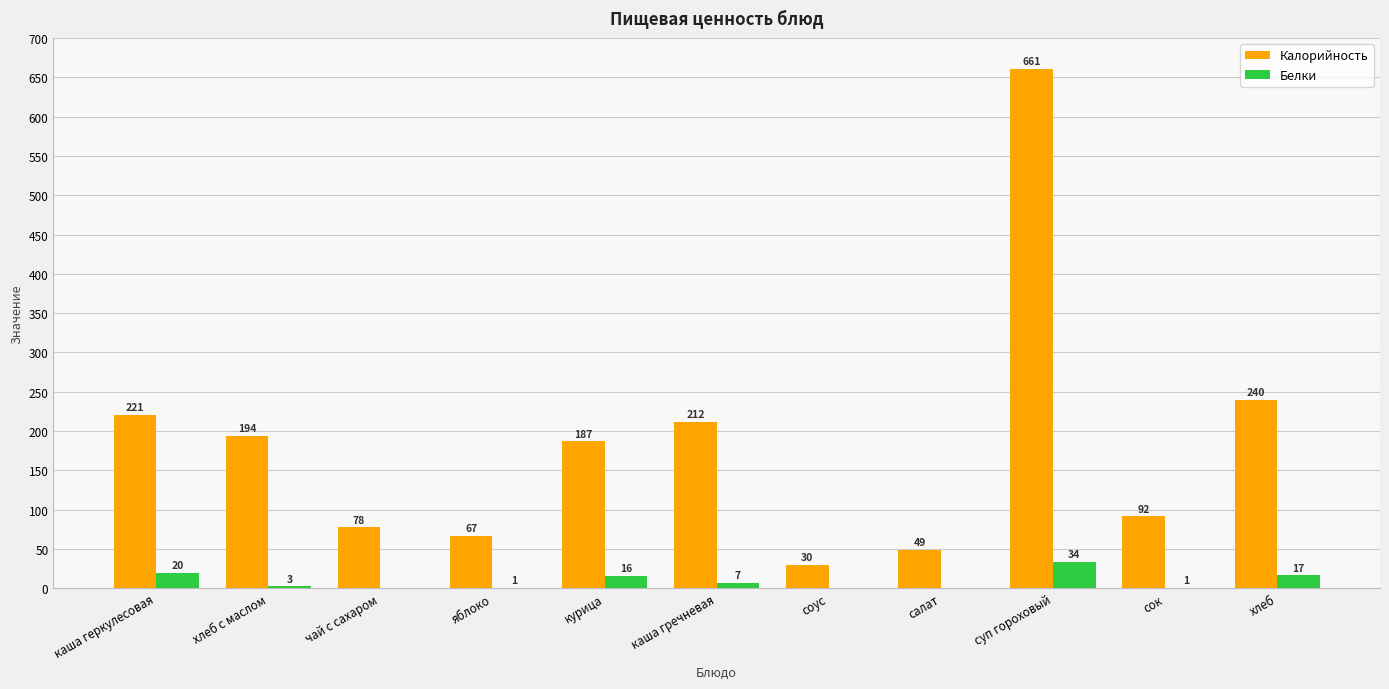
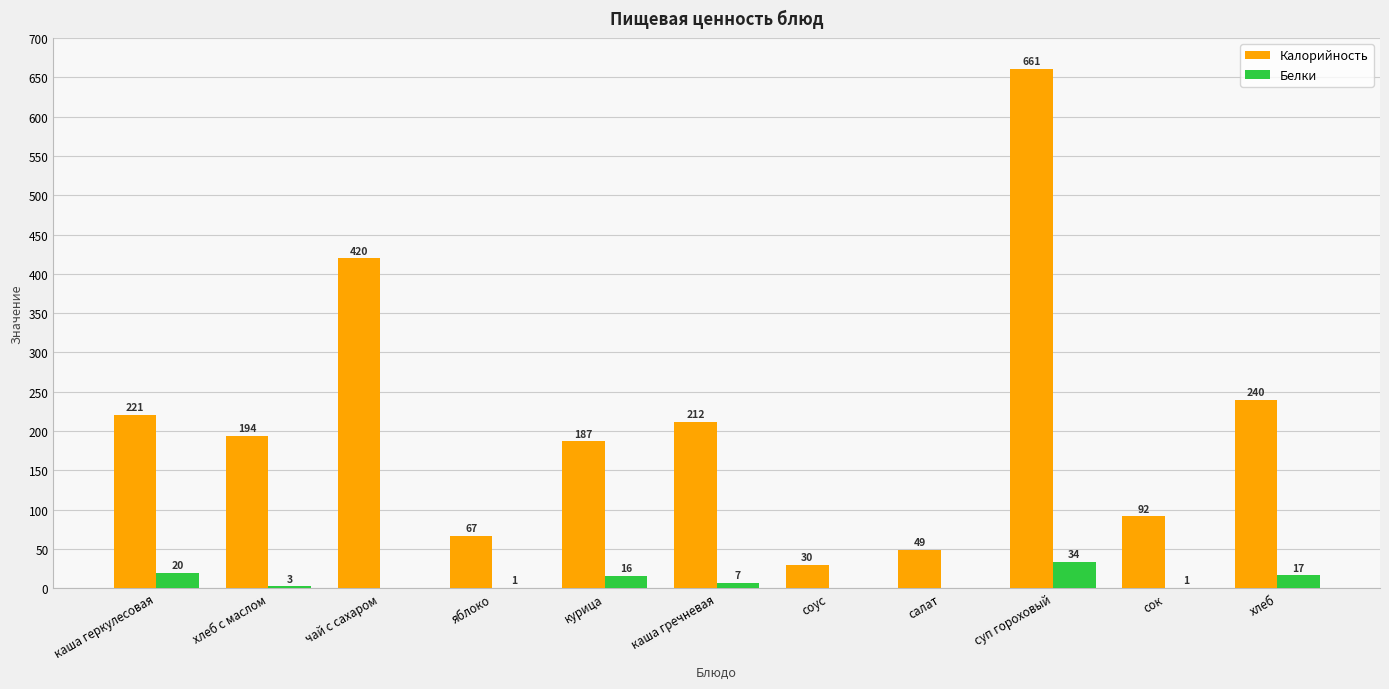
Калорийность, чай с сахаром: 78 -> 420
